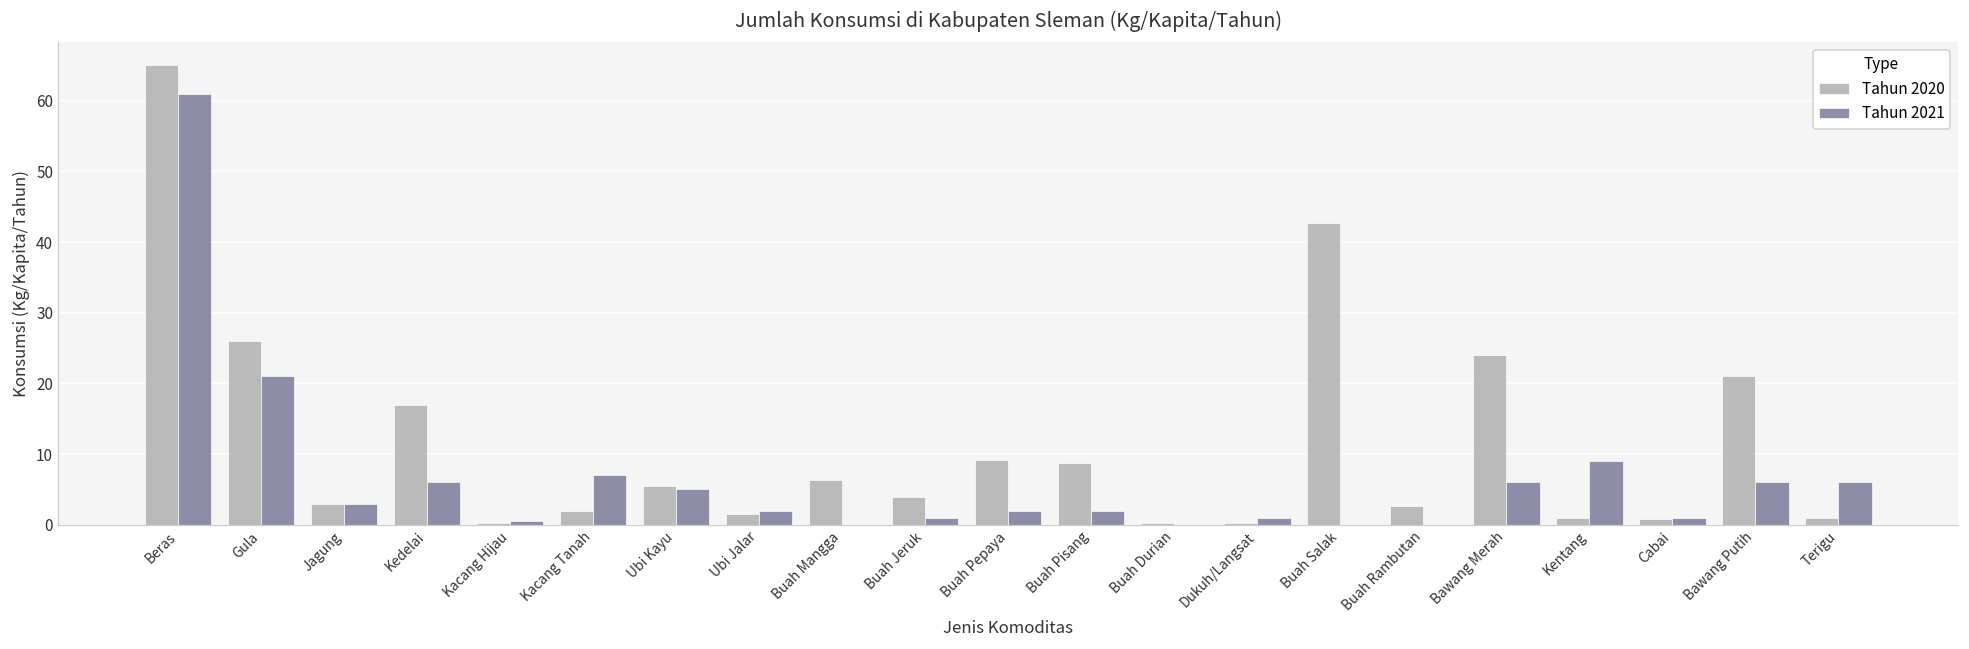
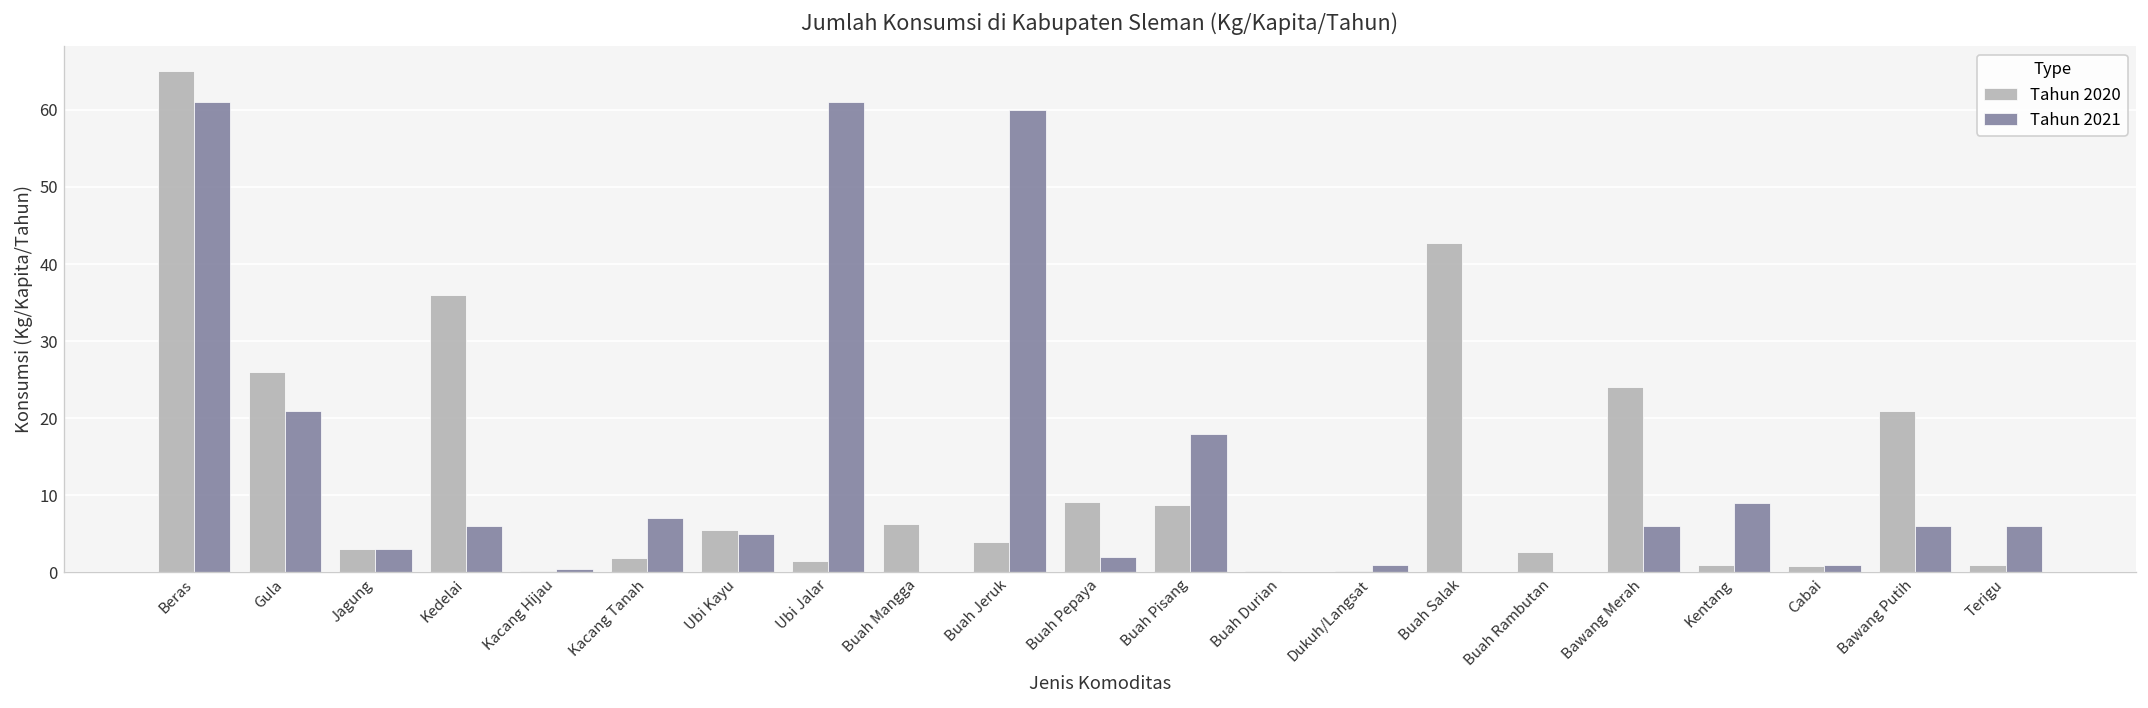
Tahun 2020, Kedelai: 17 -> 36
Tahun 2021, Ubi Jalar: 2 -> 61
Tahun 2021, Buah Jeruk: 1 -> 60
Tahun 2021, Buah Pisang: 2 -> 18
